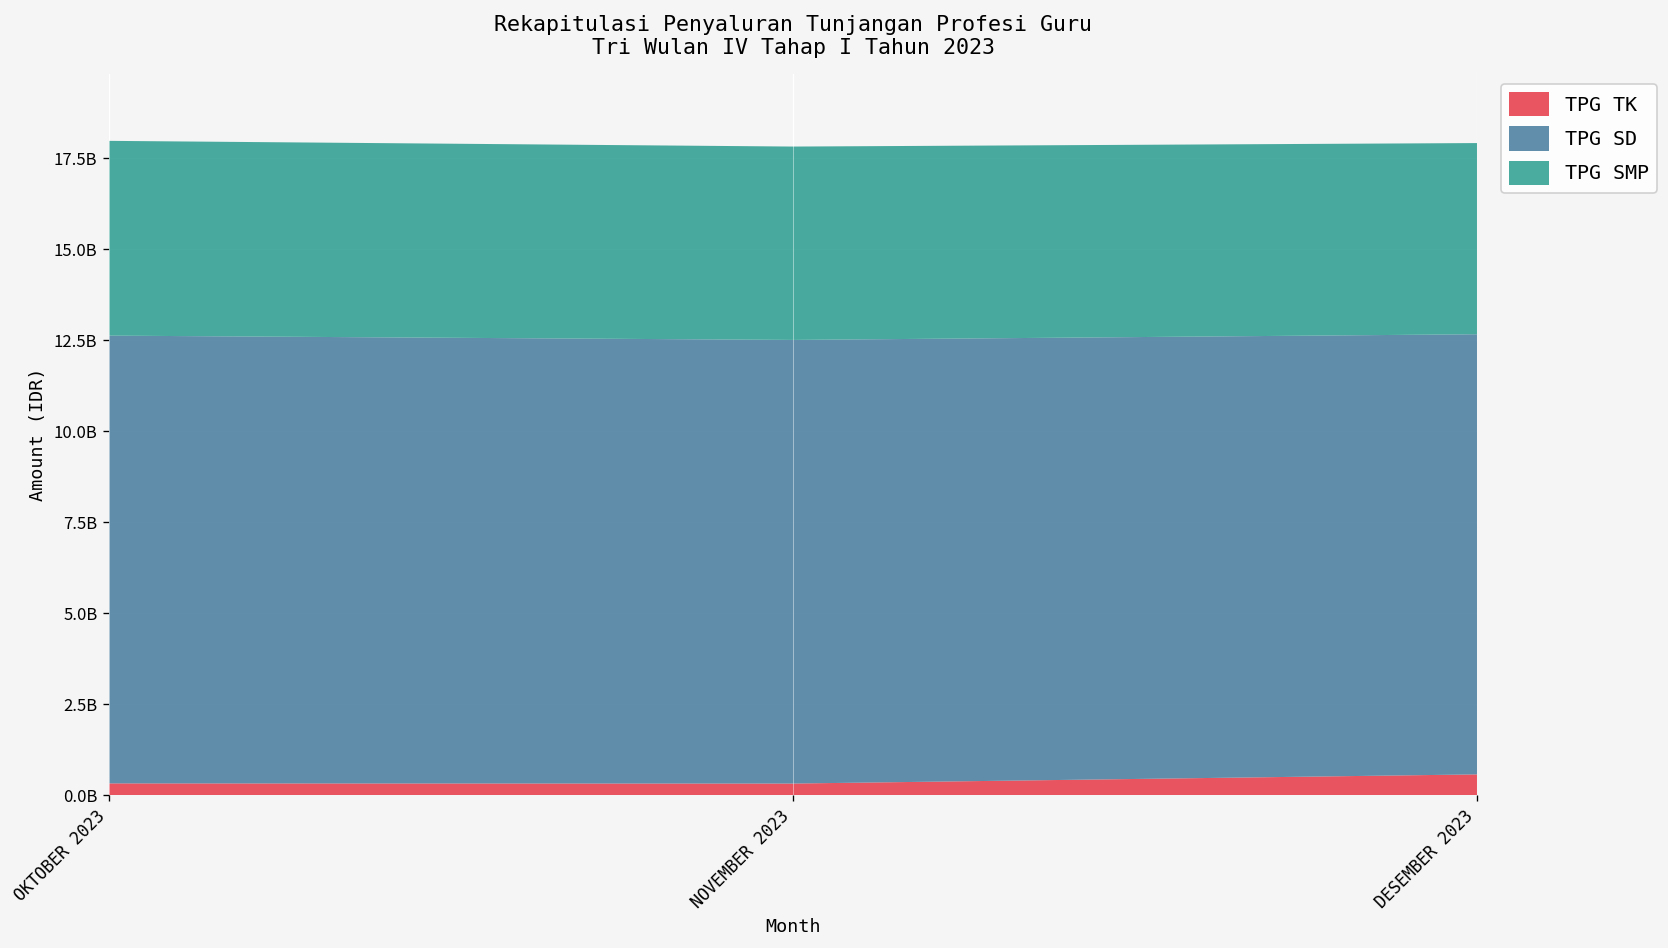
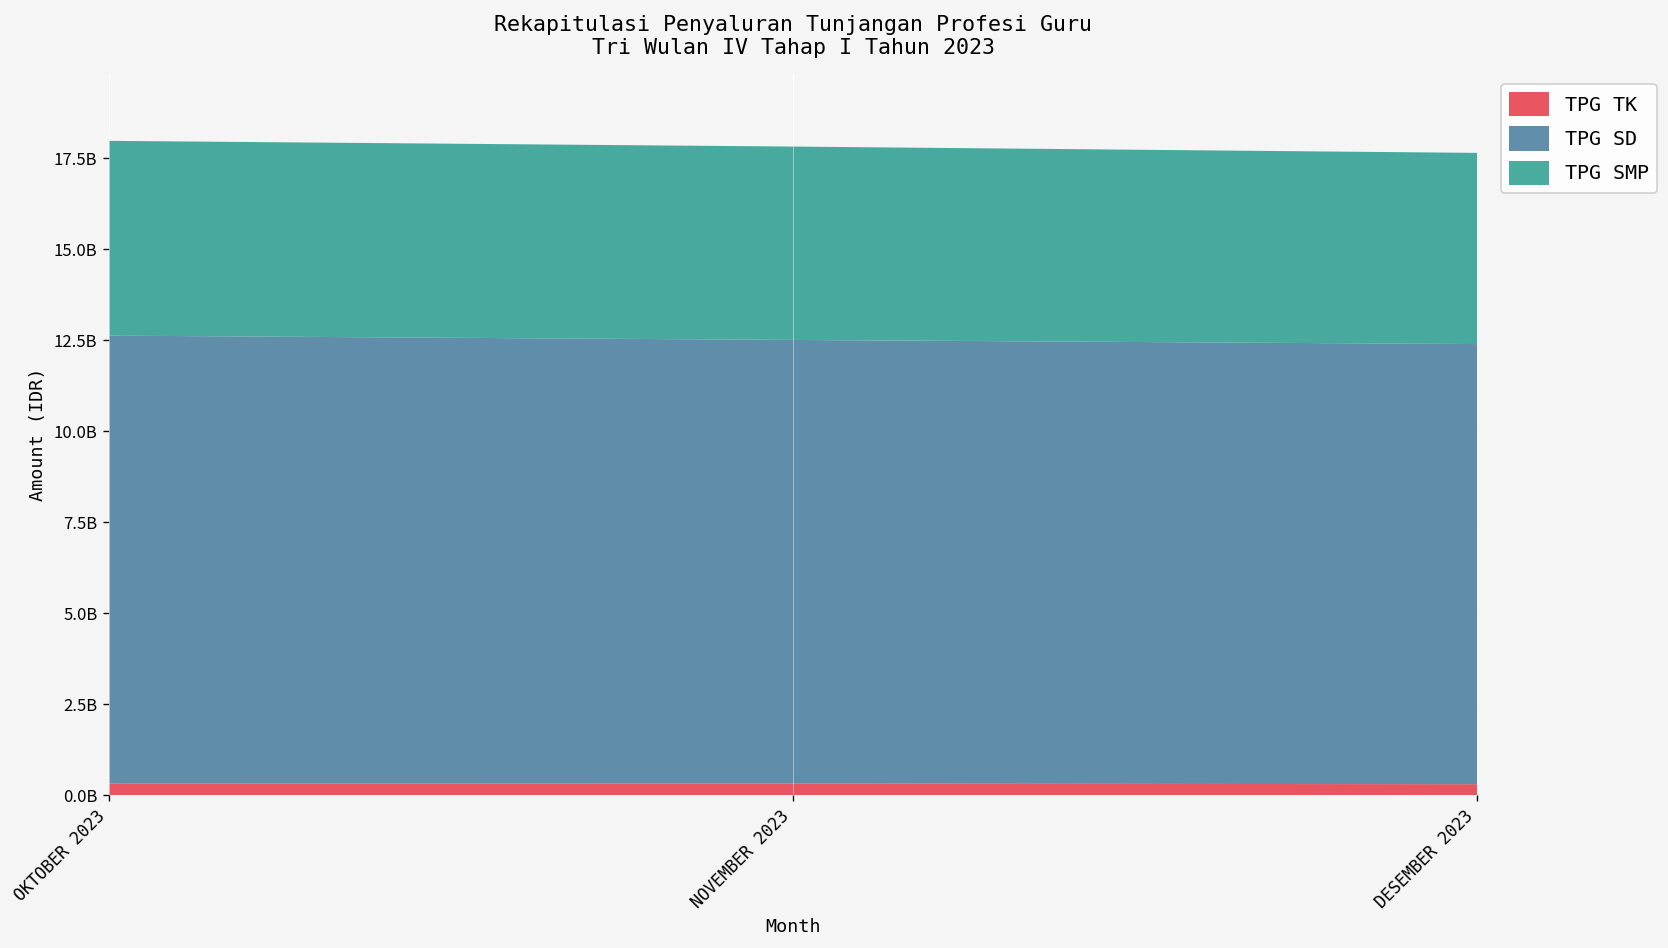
TPG TK, DESEMBER 2023: 600000000 -> 300000000
